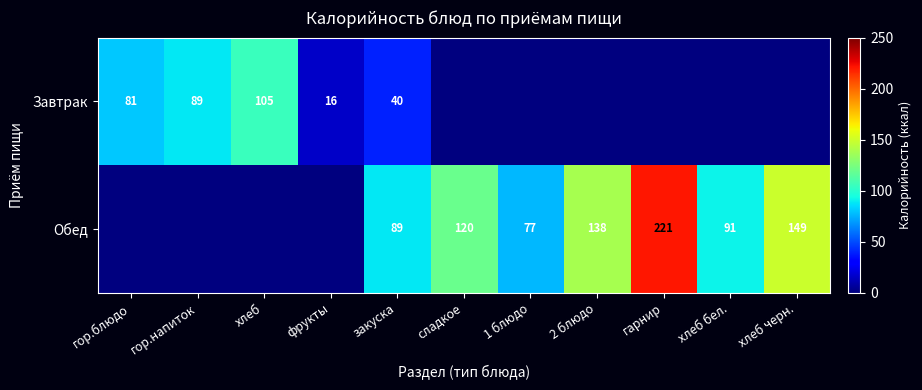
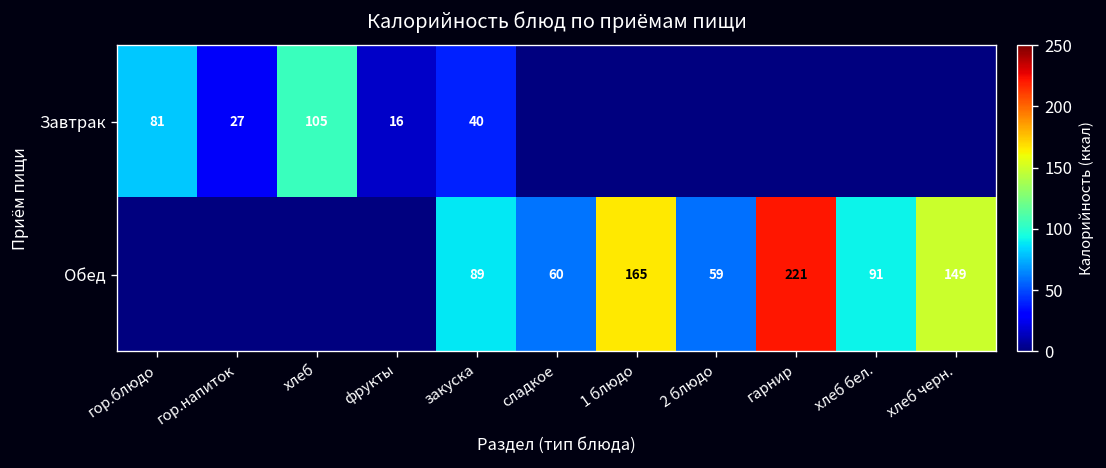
Завтрак, гор.напиток: 89 -> 27
Обед, сладкое: 120 -> 60
Обед, 1 блюдо: 77 -> 165
Обед, 2 блюдо: 138 -> 59
